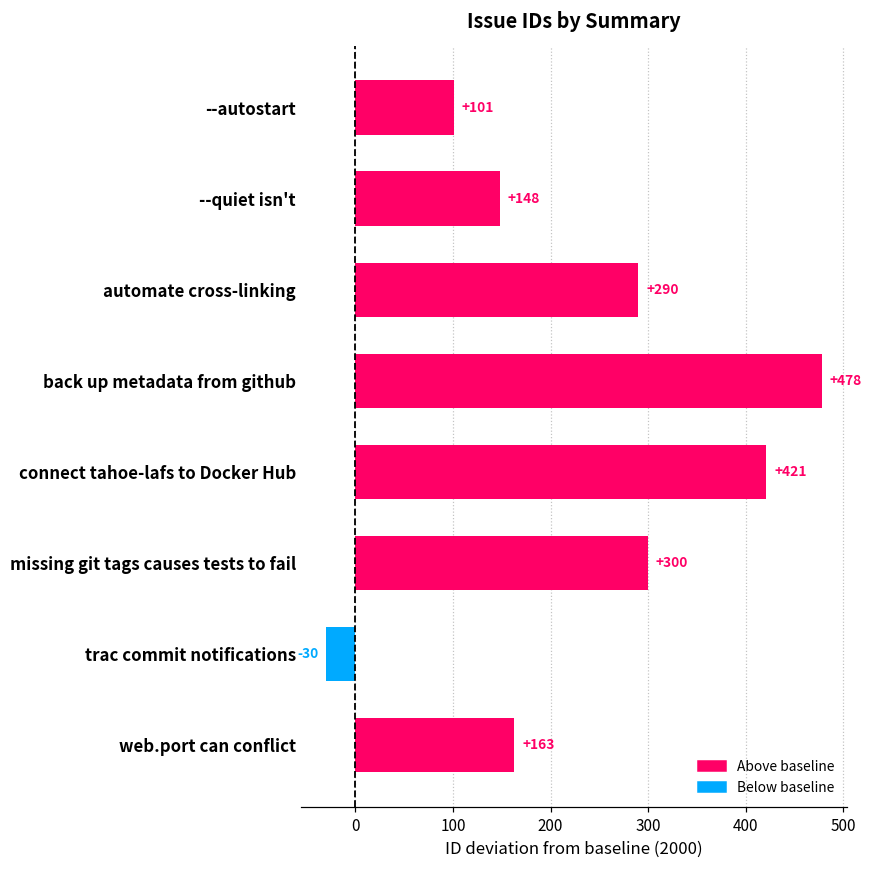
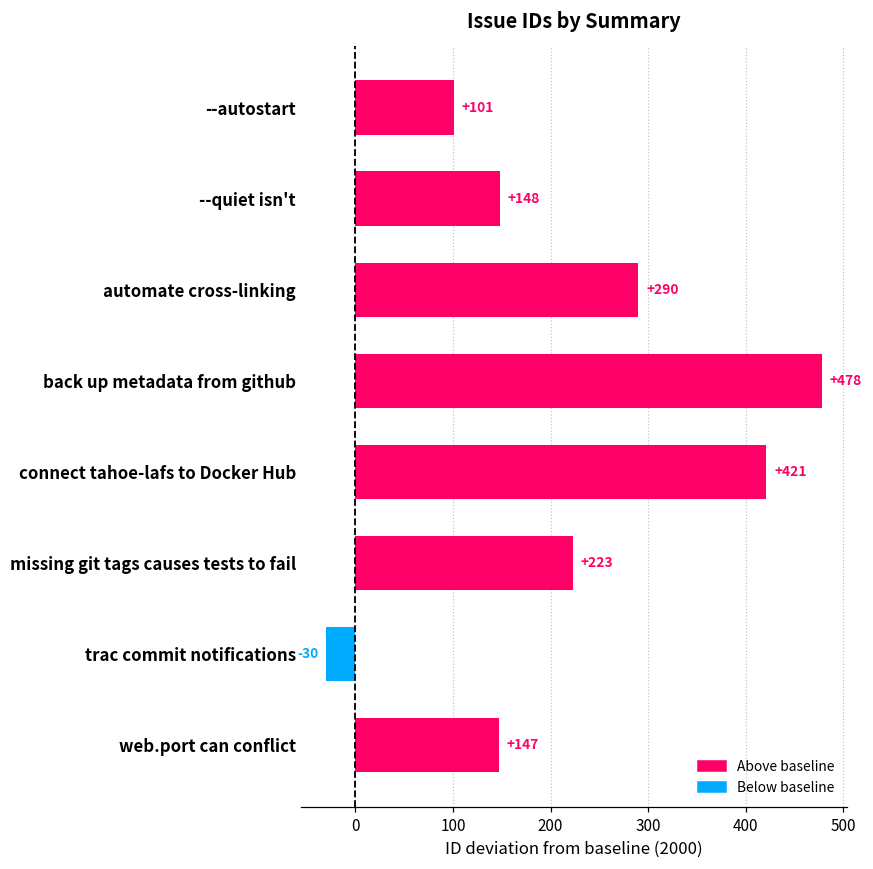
missing git tags causes tests to fail: +300 -> +223
web.port can conflict: +163 -> +147
